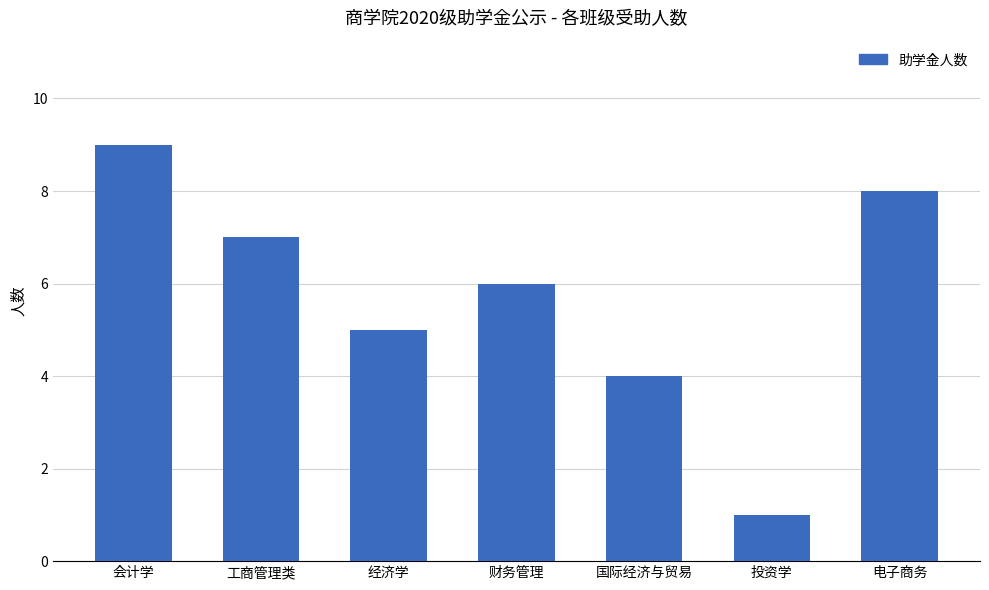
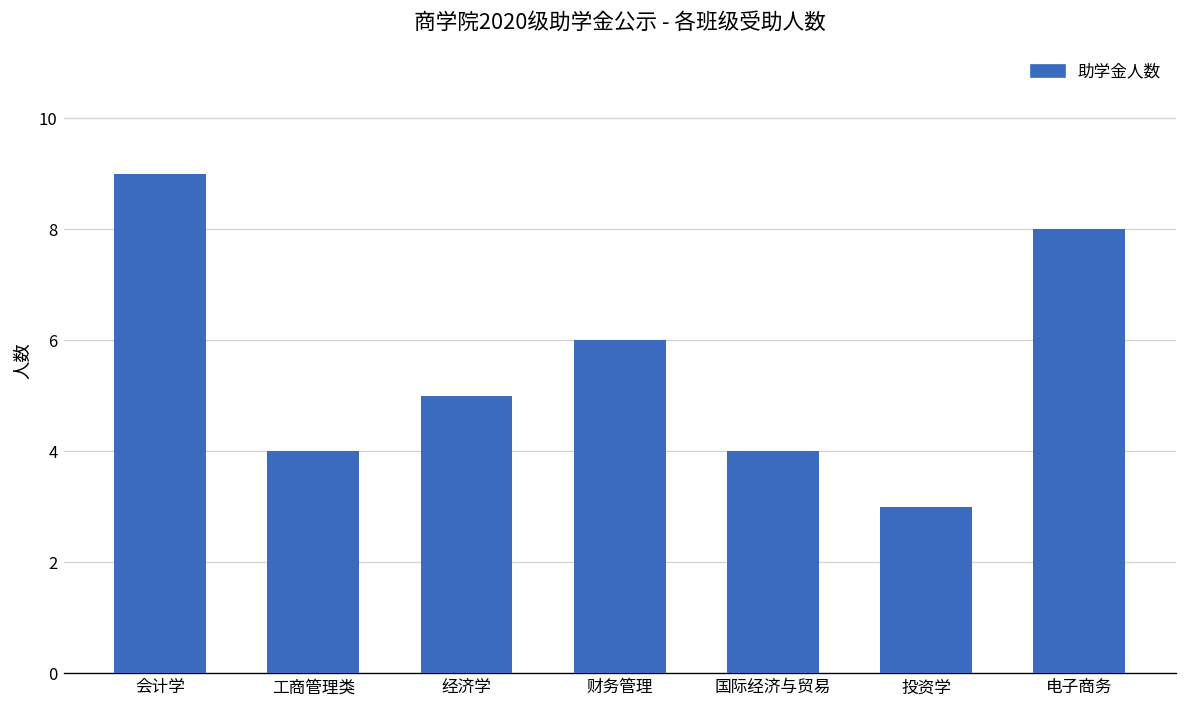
工商管理类: 7 -> 4
投资学: 1 -> 3
